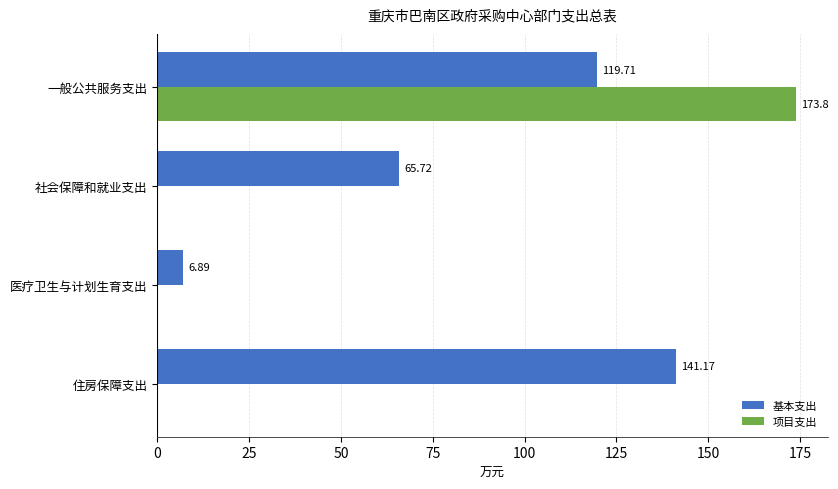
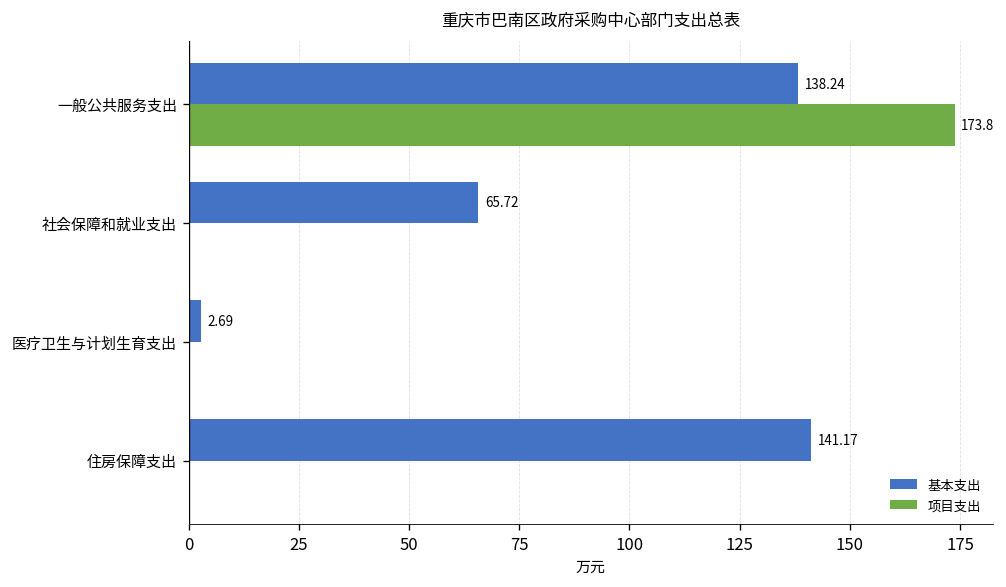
基本支出, 一般公共服务支出: 119.71 -> 138.24
基本支出, 医疗卫生与计划生育支出: 6.89 -> 2.69
